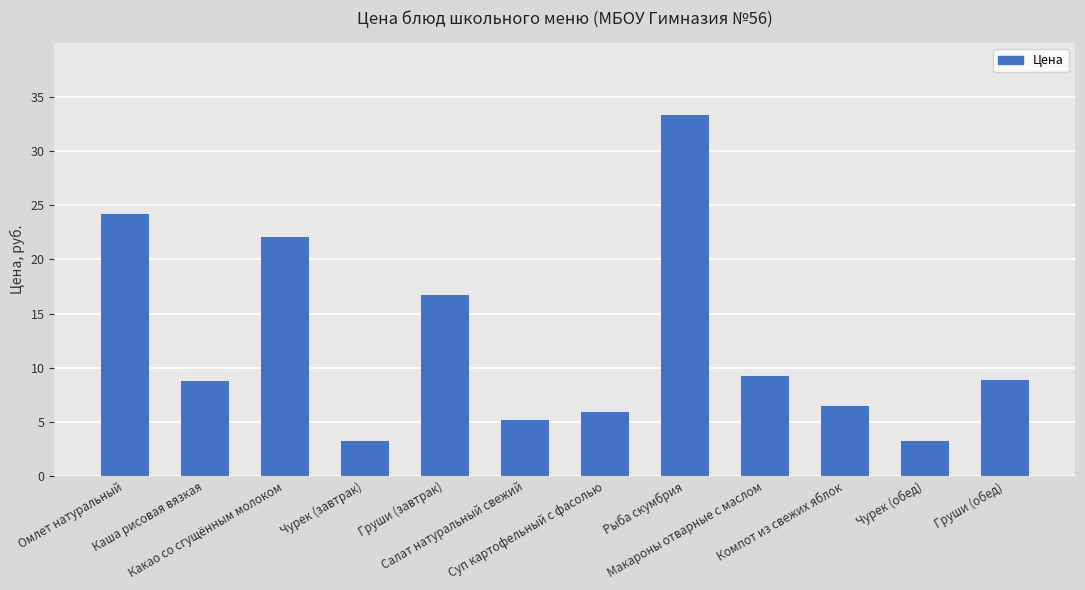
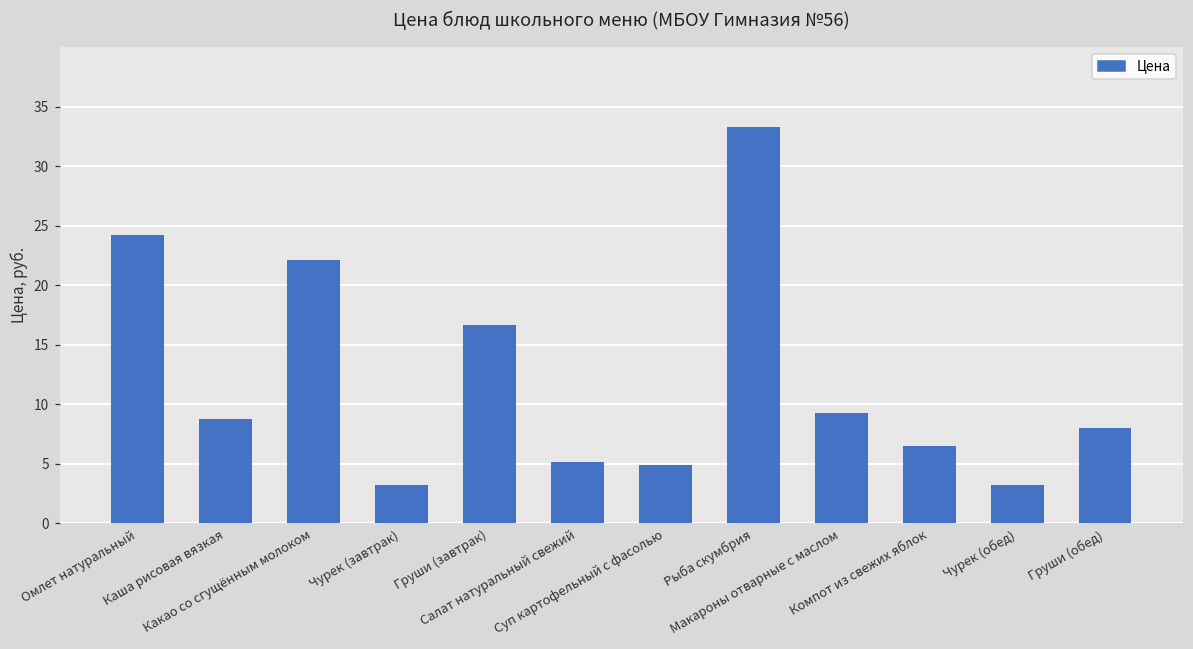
Суп картофельный с фасолью: 5.9 -> 5.0
Груши (обед): 8.9 -> 8.0
